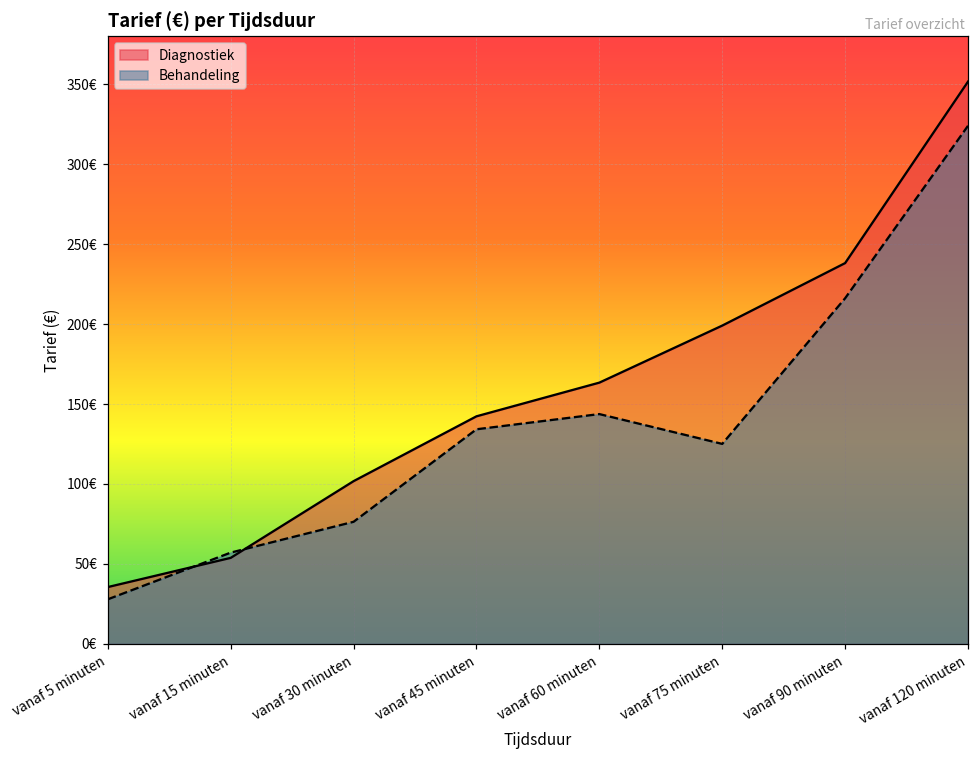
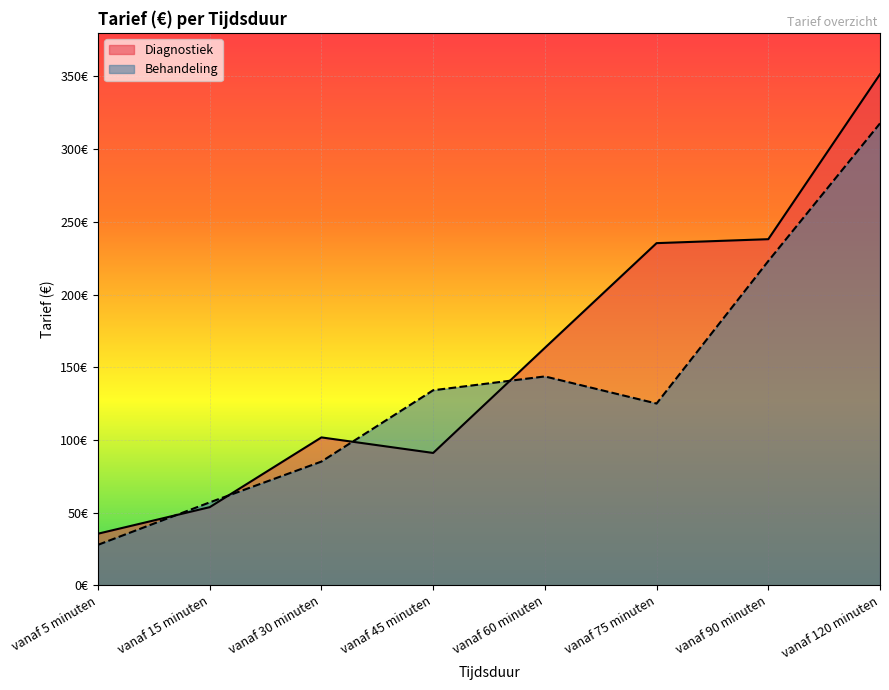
Behandeling, vanaf 30 minuten: 76€ -> 85€
Diagnostiek, vanaf 45 minuten: 142€ -> 91€
Diagnostiek, vanaf 75 minuten: 199€ -> 235€
Behandeling, vanaf 90 minuten: 216€ -> 223€
Behandeling, vanaf 120 minuten: 324€ -> 318€
